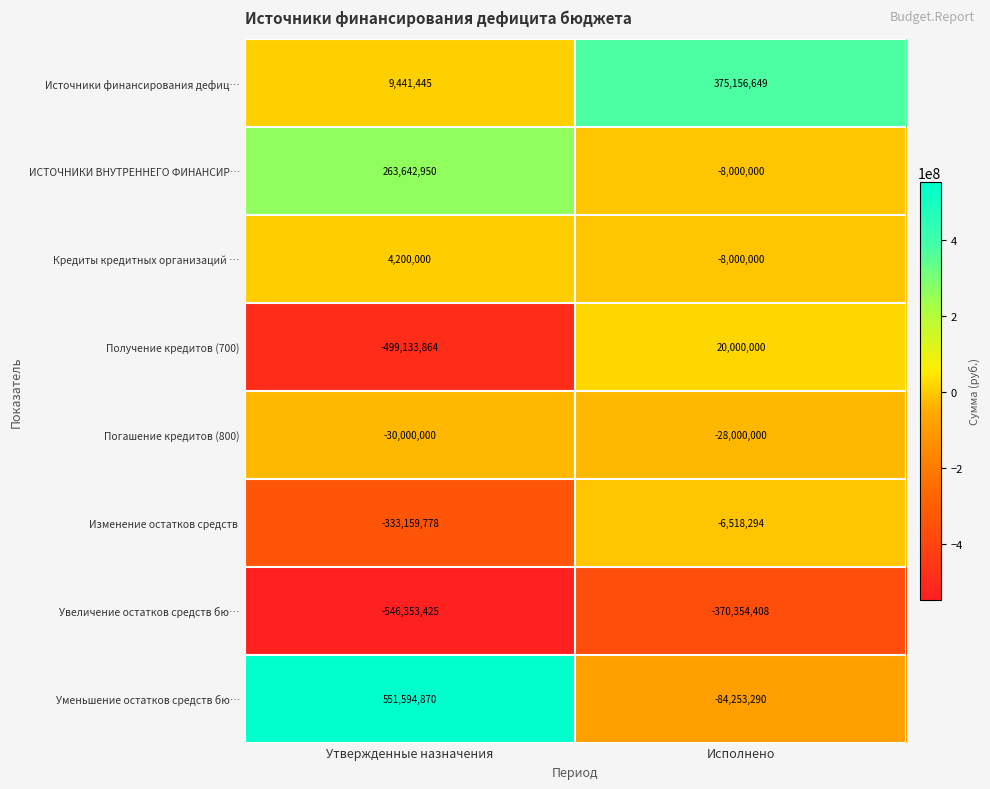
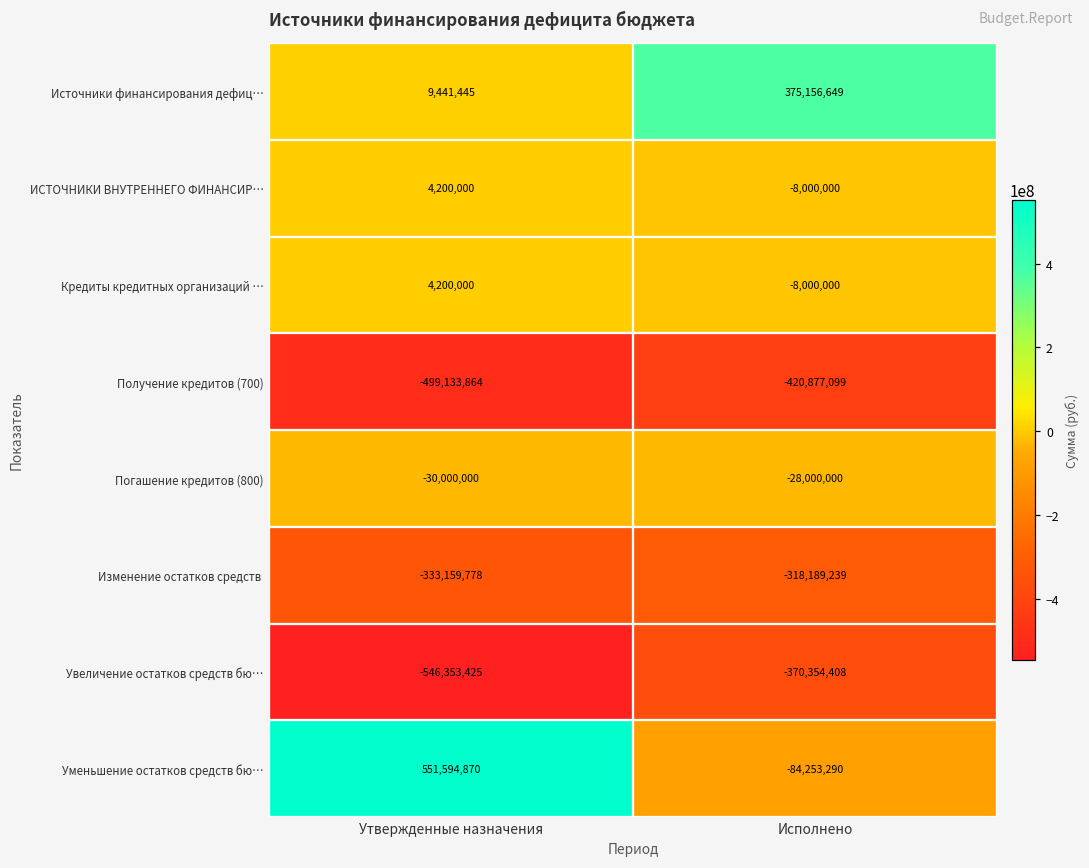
ИСТОЧНИКИ ВНУТРЕННЕГО ФИНАНСИР…, Утвержденные назначения: 263,642,950 -> 4,200,000
Получение кредитов (700), Исполнено: 20,000,000 -> -420,877,099
Изменение остатков средств, Исполнено: -6,518,294 -> -318,189,239
